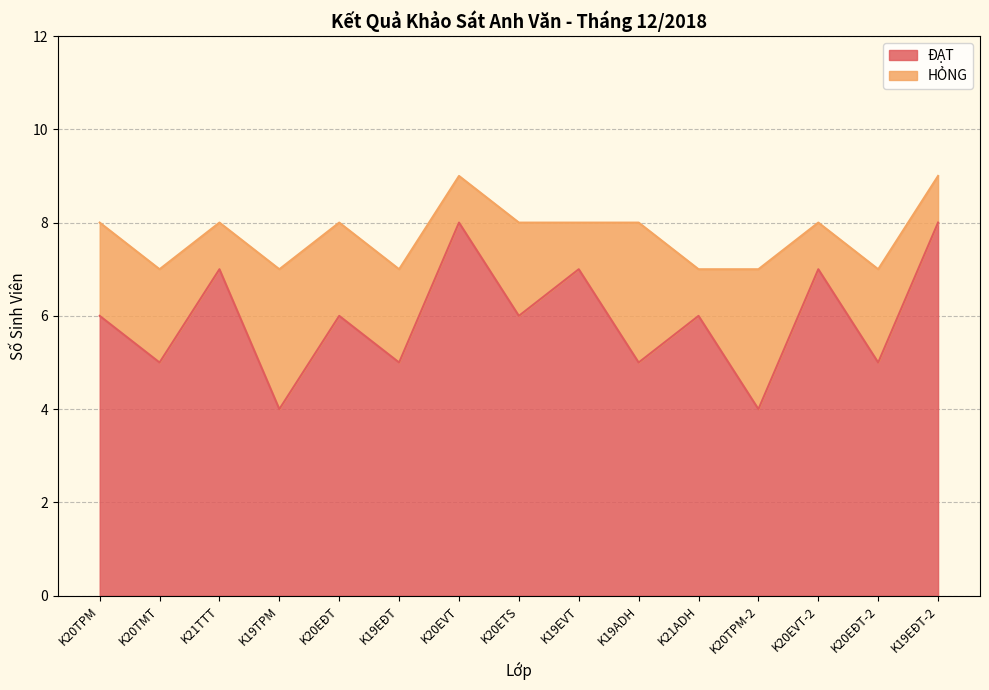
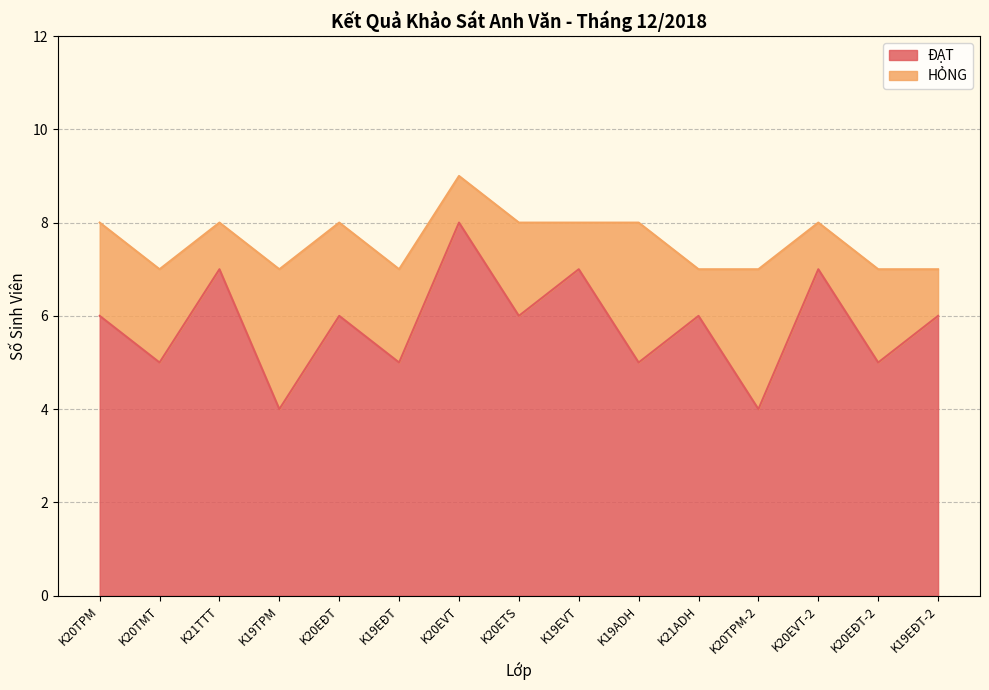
ĐẠT, K19EĐT-2: 8 -> 6
